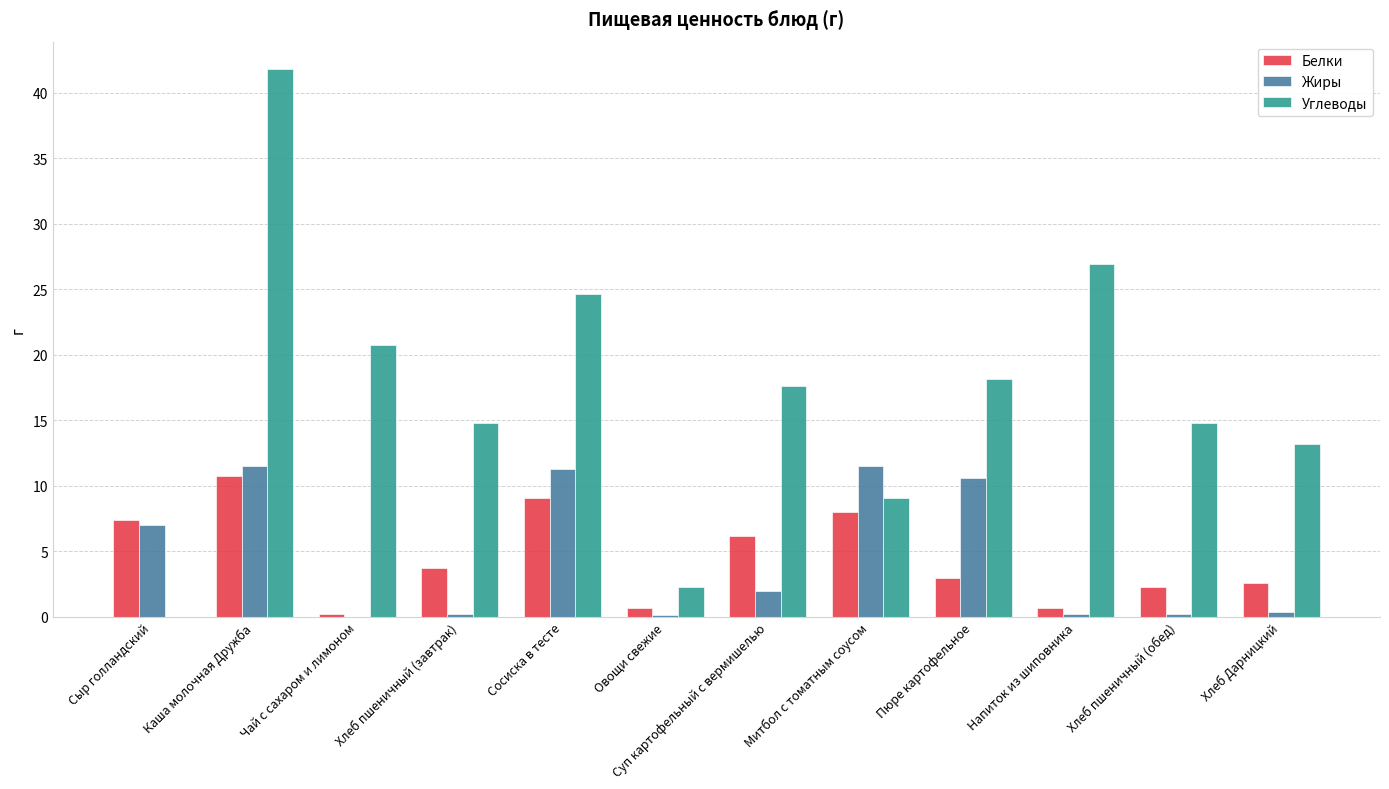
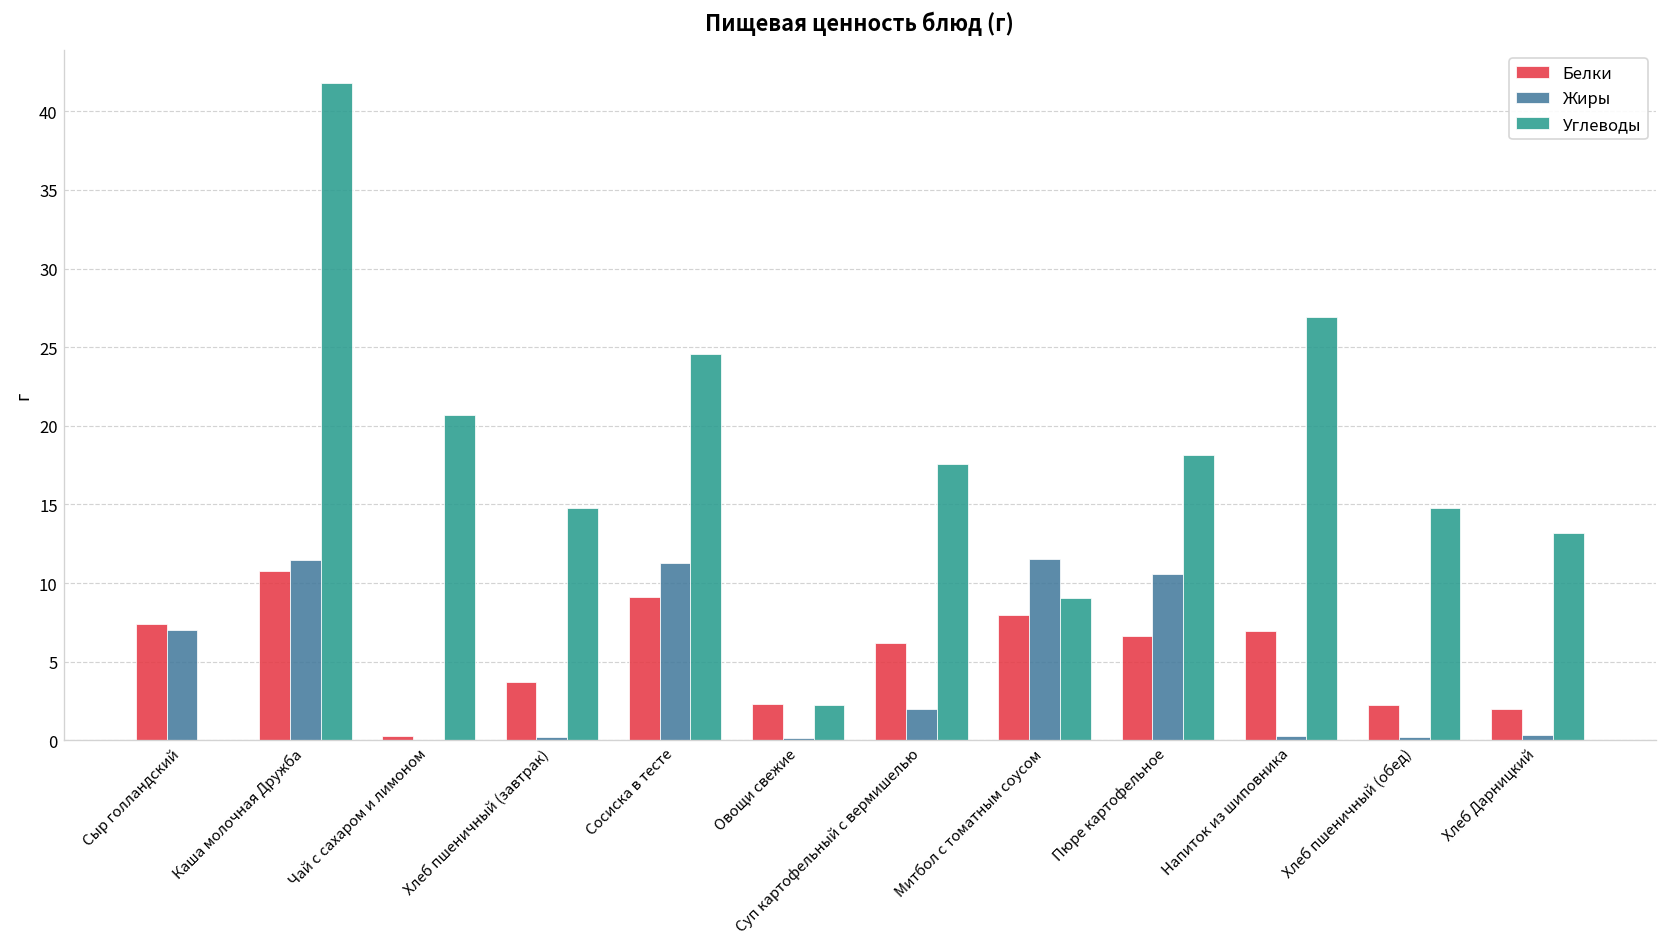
Белки, Овощи свежие: 0.7 -> 2.3
Белки, Пюре картофельное: 3.0 -> 6.7
Белки, Напиток из шиповника: 0.6 -> 7.0
Белки, Хлеб Дарницкий: 2.6 -> 2.0
